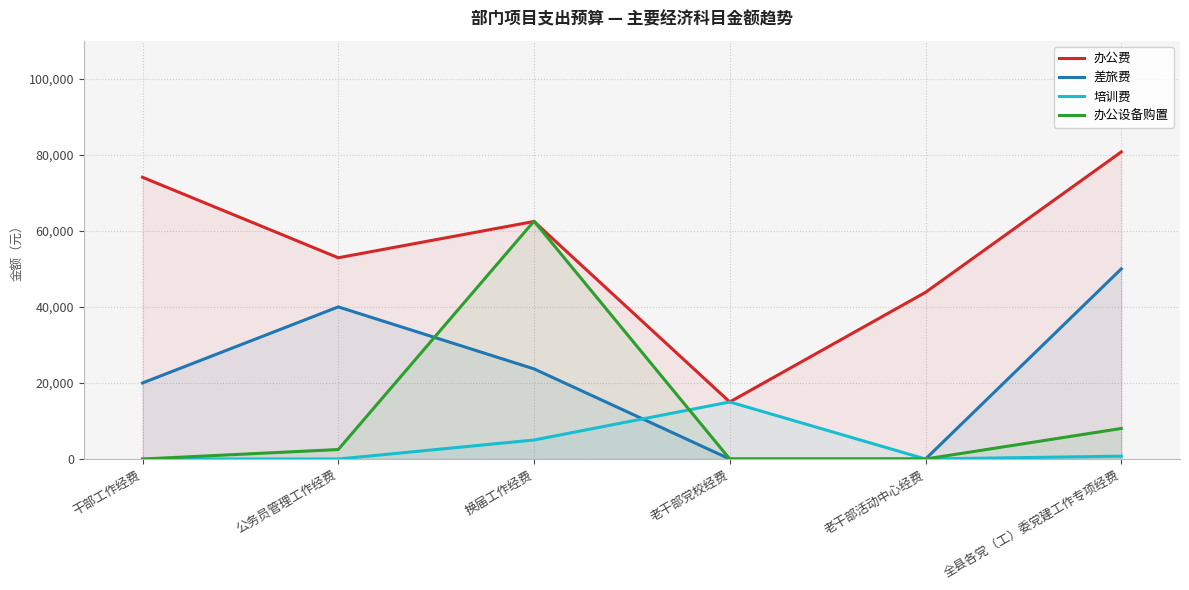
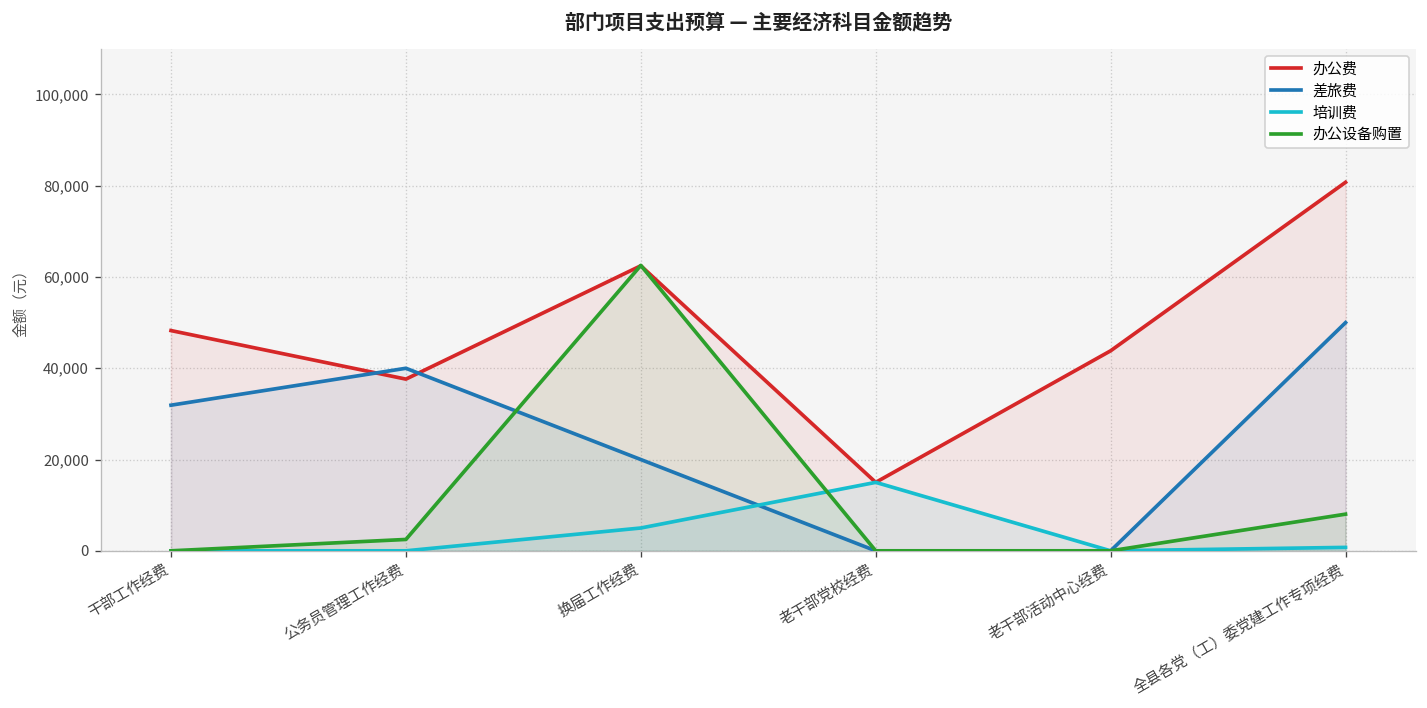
办公费, 干部工作经费: 74,000 -> 48,000
差旅费, 干部工作经费: 20,000 -> 32,000
办公费, 公务员管理工作经费: 53,000 -> 38,000
差旅费, 换届工作经费: 24,000 -> 20,000
